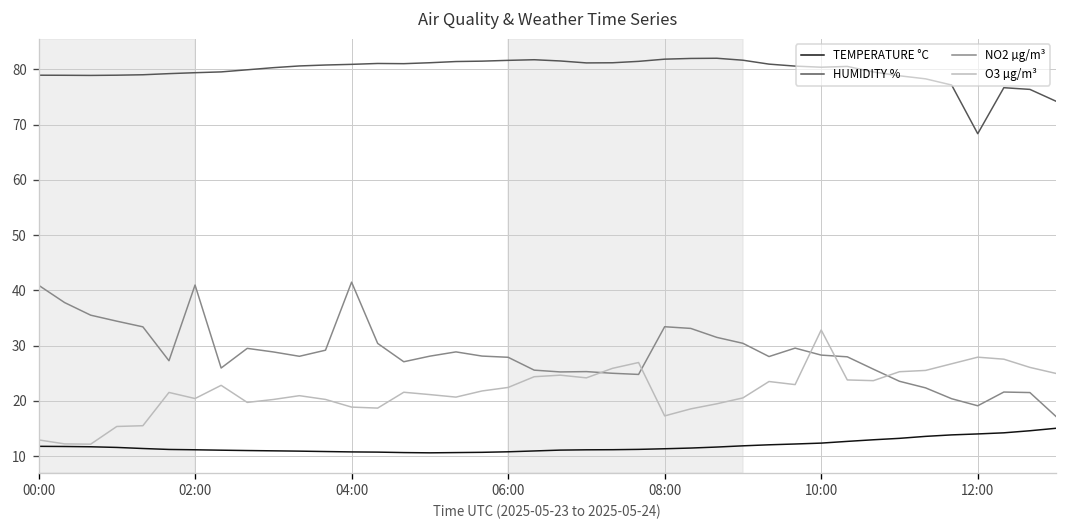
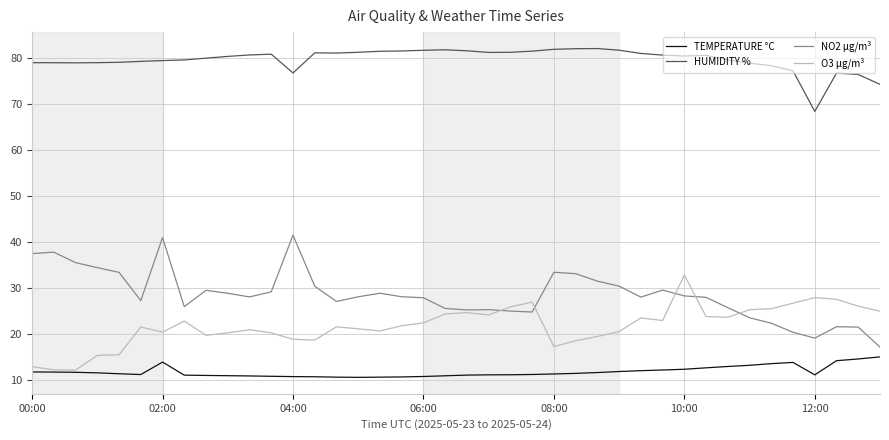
NO2 µg/m³, 00:00: 41 -> 37
TEMPERATURE °C, 02:00: 11 -> 14
HUMIDITY %, 04:00: 81 -> 77
TEMPERATURE °C, 12:00: 14 -> 11
